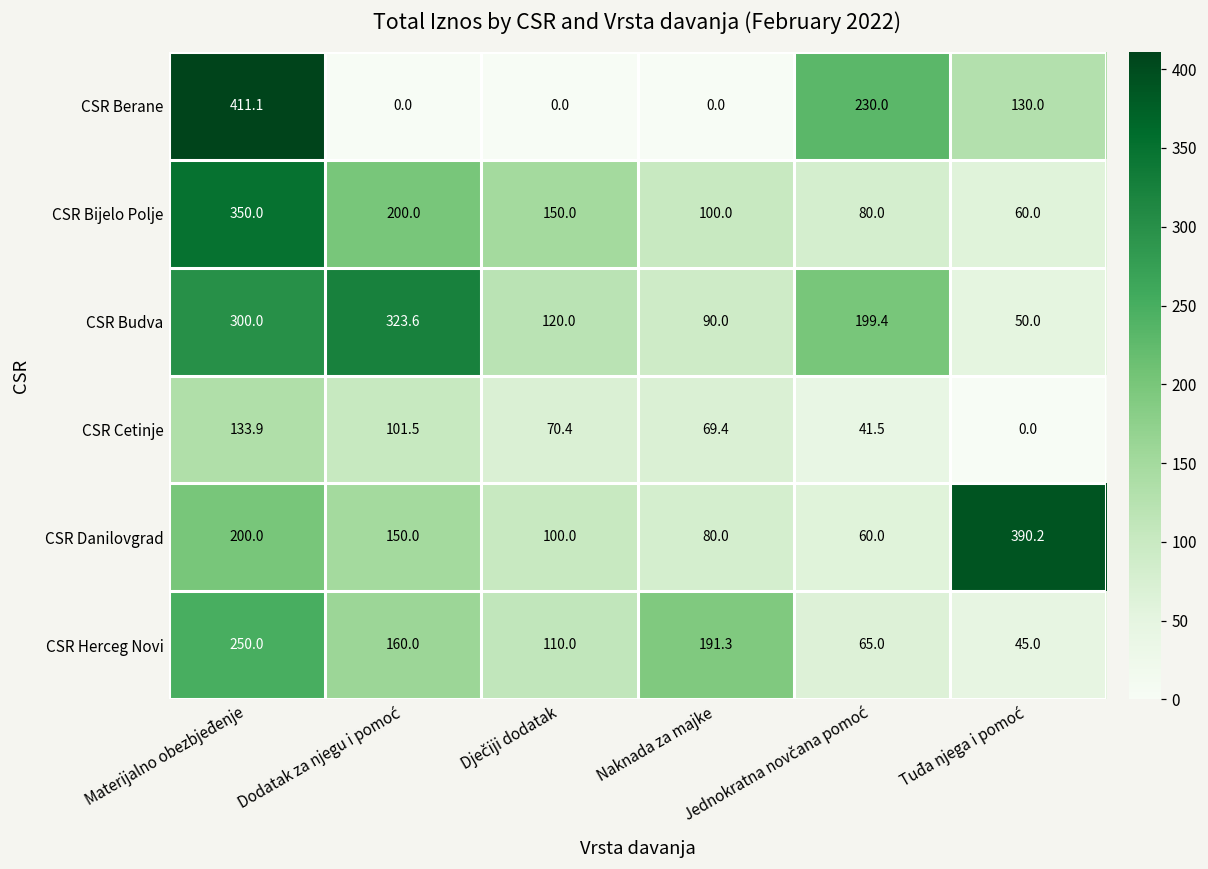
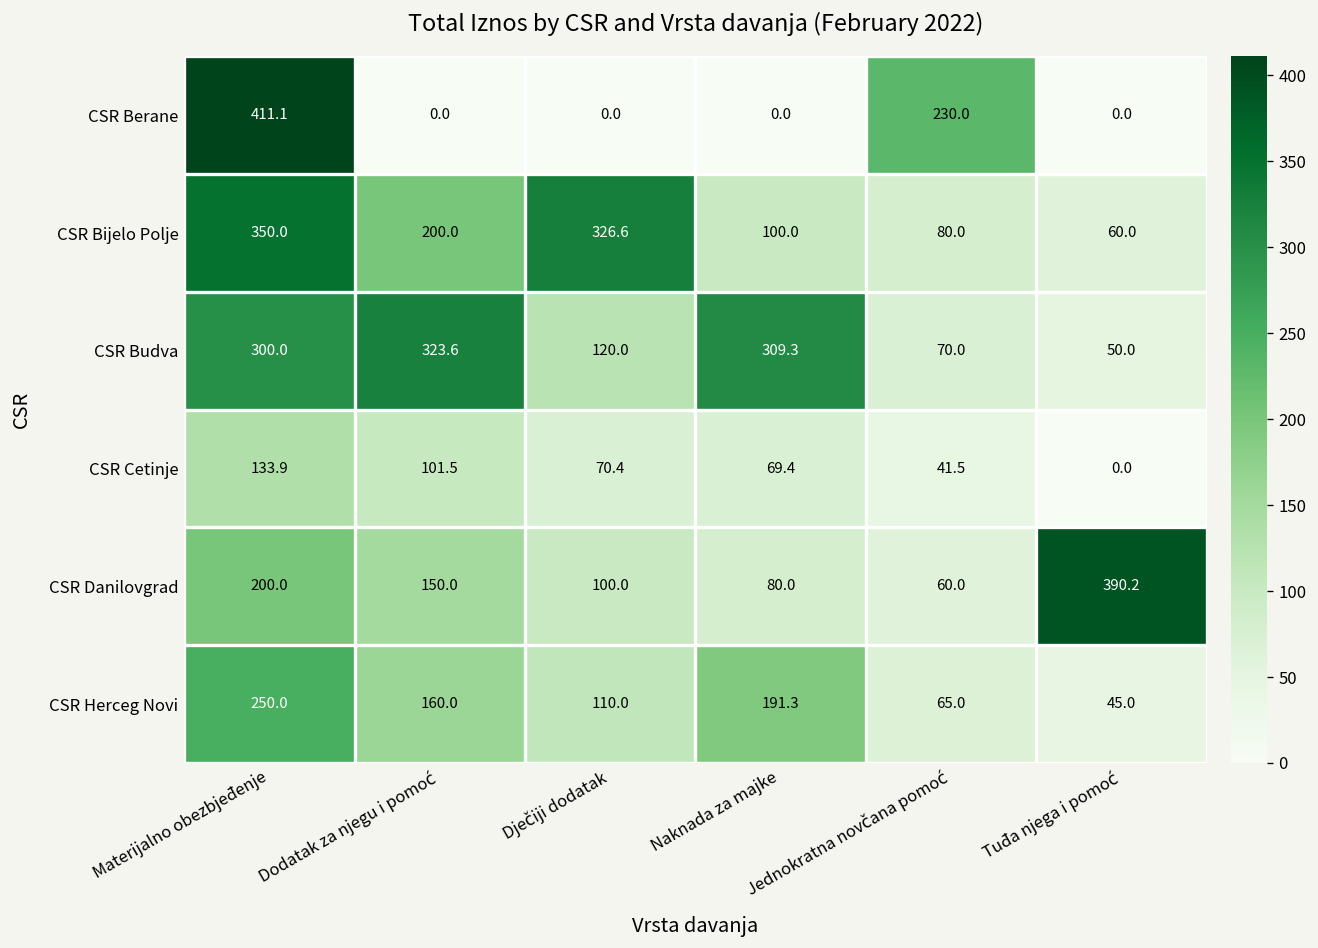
CSR Berane, Tuđa njega i pomoć: 130.0 -> 0.0
CSR Bijelo Polje, Dječiji dodatak: 150.0 -> 326.6
CSR Budva, Naknada za majke: 90.0 -> 309.3
CSR Budva, Jednokratna novčana pomoć: 199.4 -> 70.0
